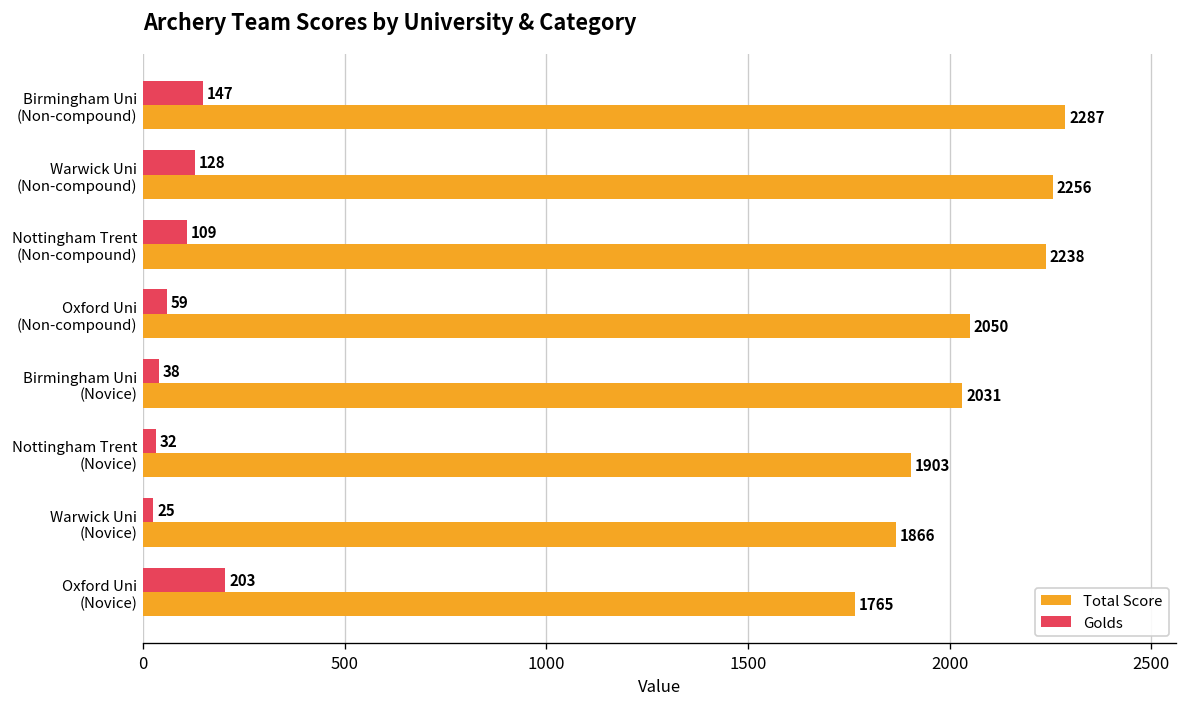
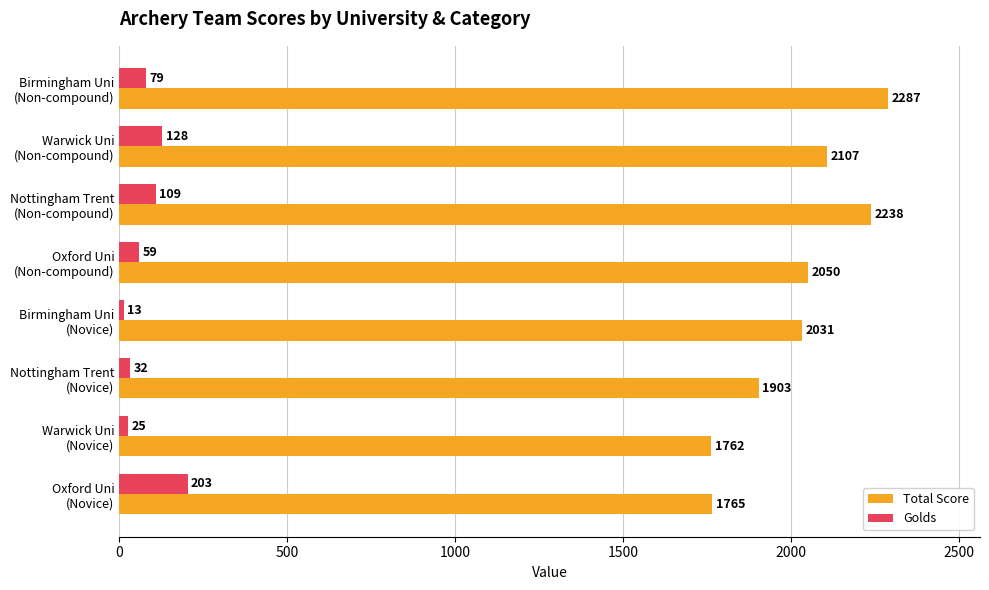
Golds, Birmingham Uni (Non-compound): 147 -> 79
Total Score, Warwick Uni (Non-compound): 2256 -> 2107
Golds, Birmingham Uni (Novice): 38 -> 13
Total Score, Warwick Uni (Novice): 1866 -> 1762
